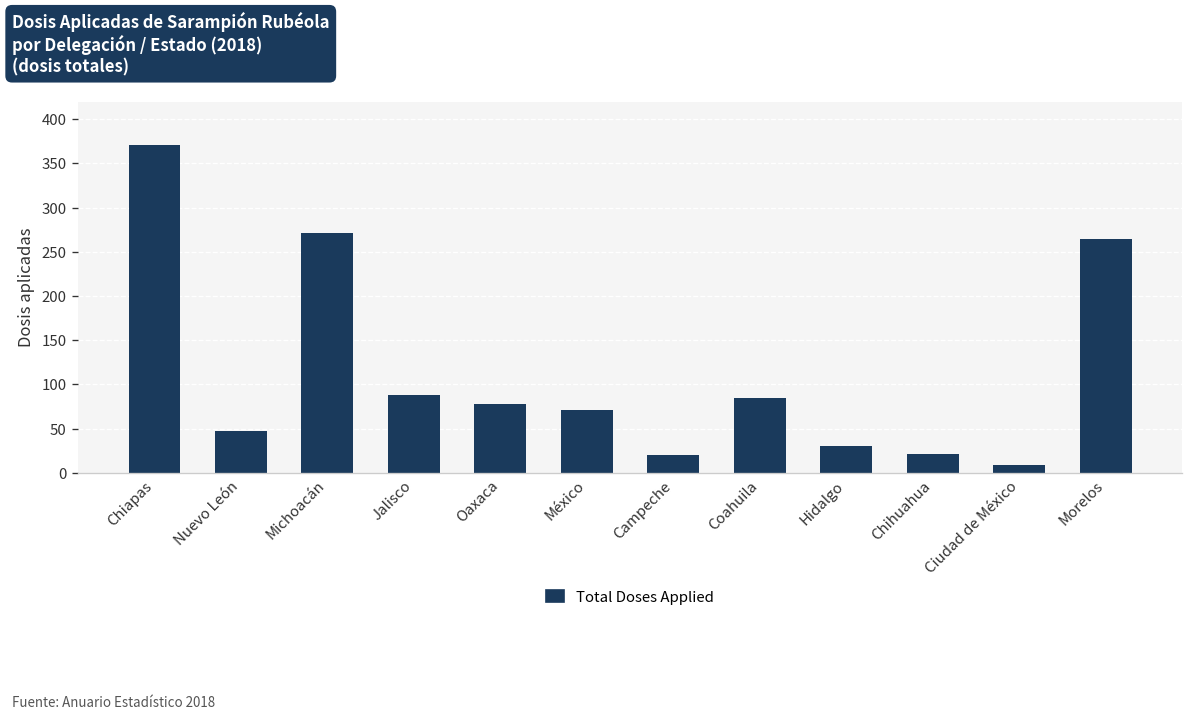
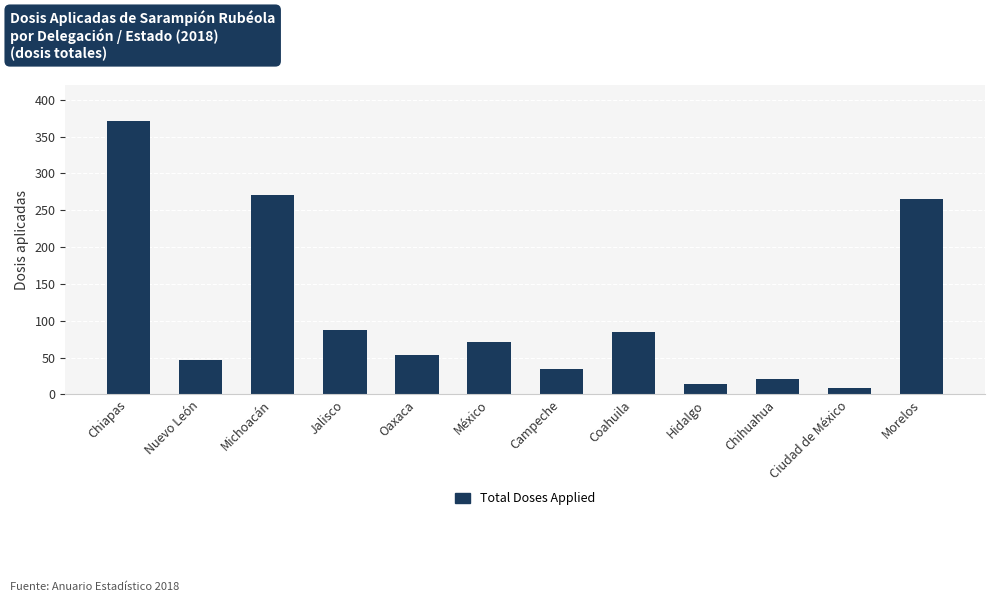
Oaxaca: 80 -> 50
Campeche: 20 -> 30
Hidalgo: 30 -> 10
